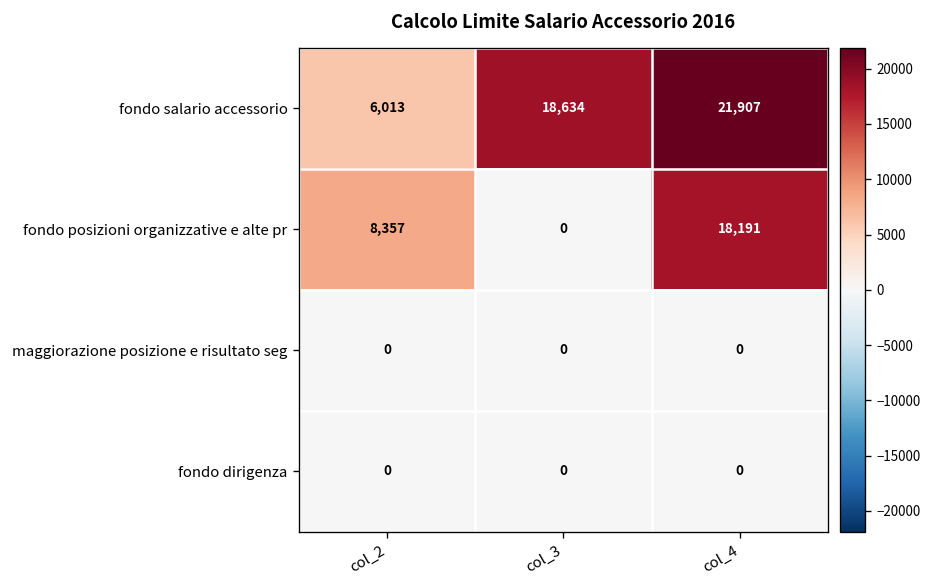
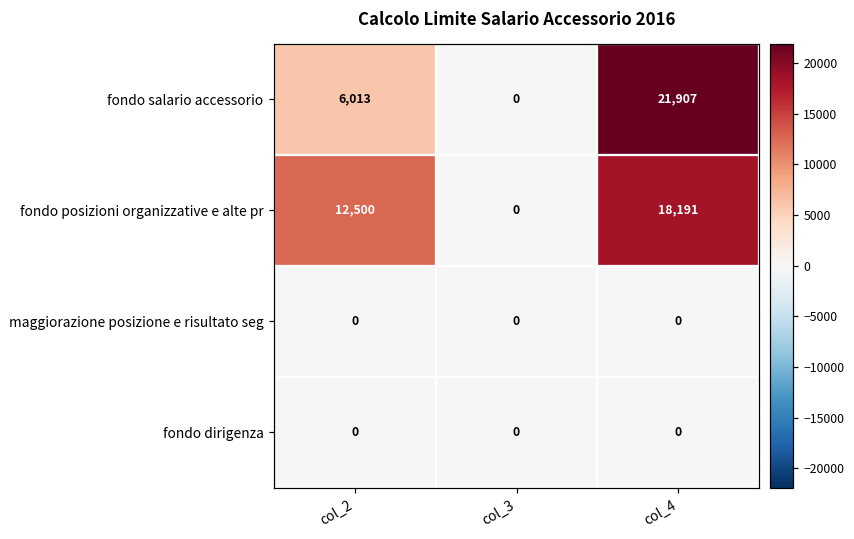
fondo salario accessorio, col_3: 18,634 -> 0
fondo posizioni organizzative e alte pr, col_2: 8,357 -> 12,500
